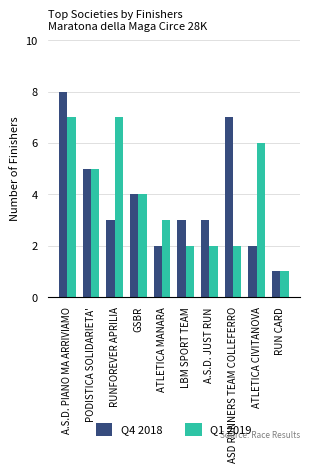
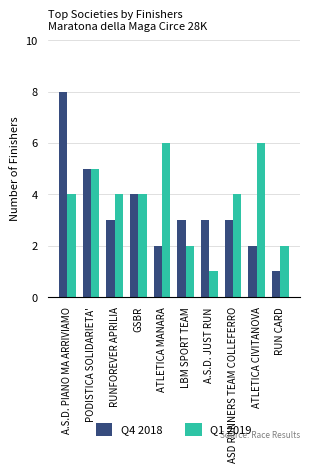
Q1 2019, A.S.D. PIANO MA ARRIVIAMO: 7 -> 4
Q1 2019, RUNFOREVER APRILIA: 7 -> 4
Q1 2019, ATLETICA MANARA: 3 -> 6
Q1 2019, A.S.D. JUST RUN: 2 -> 1
Q4 2018, ASD RUNNERS TEAM COLLEFERRO: 7 -> 3
Q1 2019, ASD RUNNERS TEAM COLLEFERRO: 2 -> 4
Q1 2019, RUN CARD: 1 -> 2
